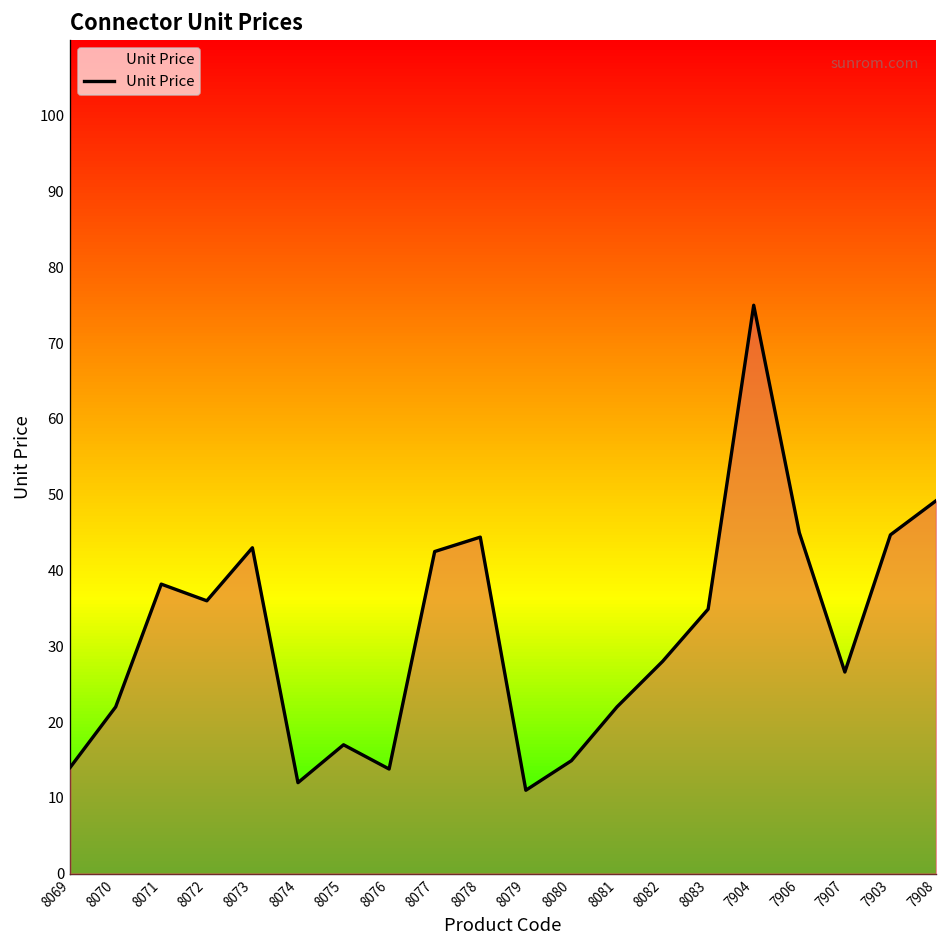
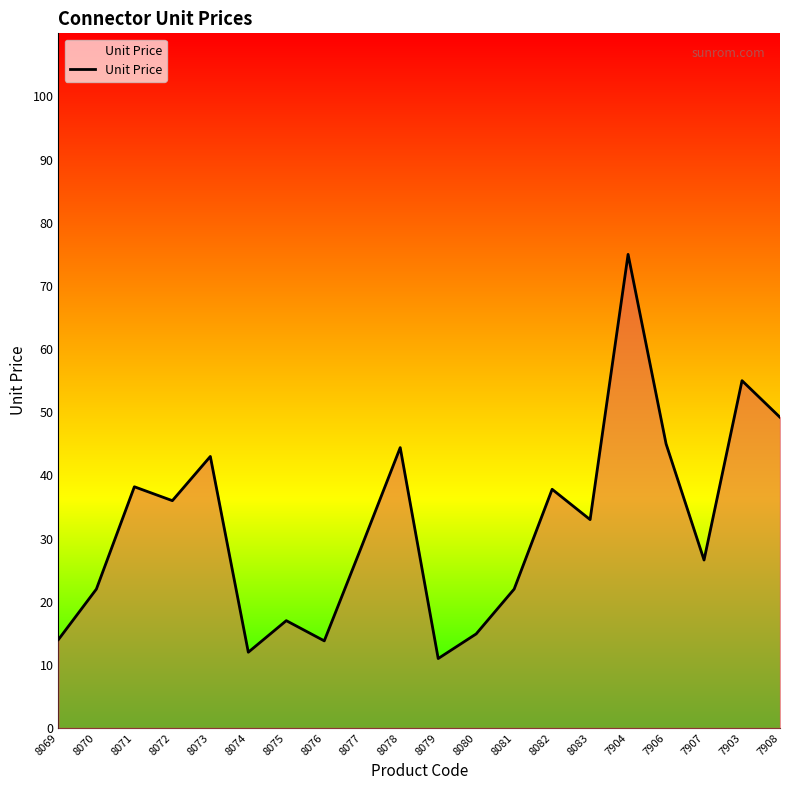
8077: 43 -> 29
8082: 28 -> 38
8083: 35 -> 33
7903: 45 -> 55
